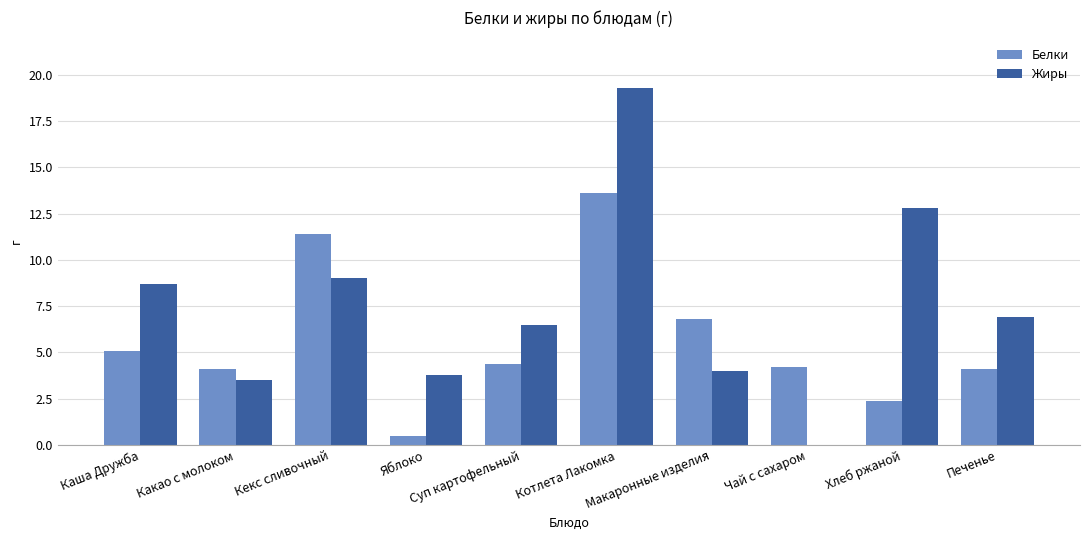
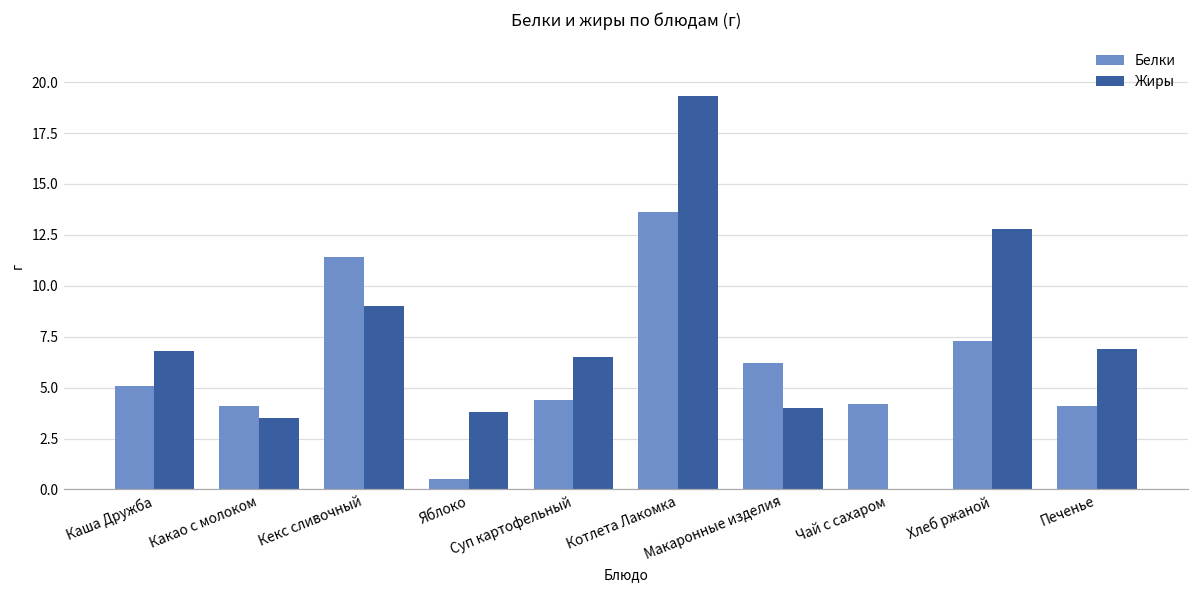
Жиры, Каша Дружба: 8.7 -> 6.8
Белки, Макаронные изделия: 6.8 -> 6.2
Белки, Хлеб ржаной: 2.4 -> 7.3
